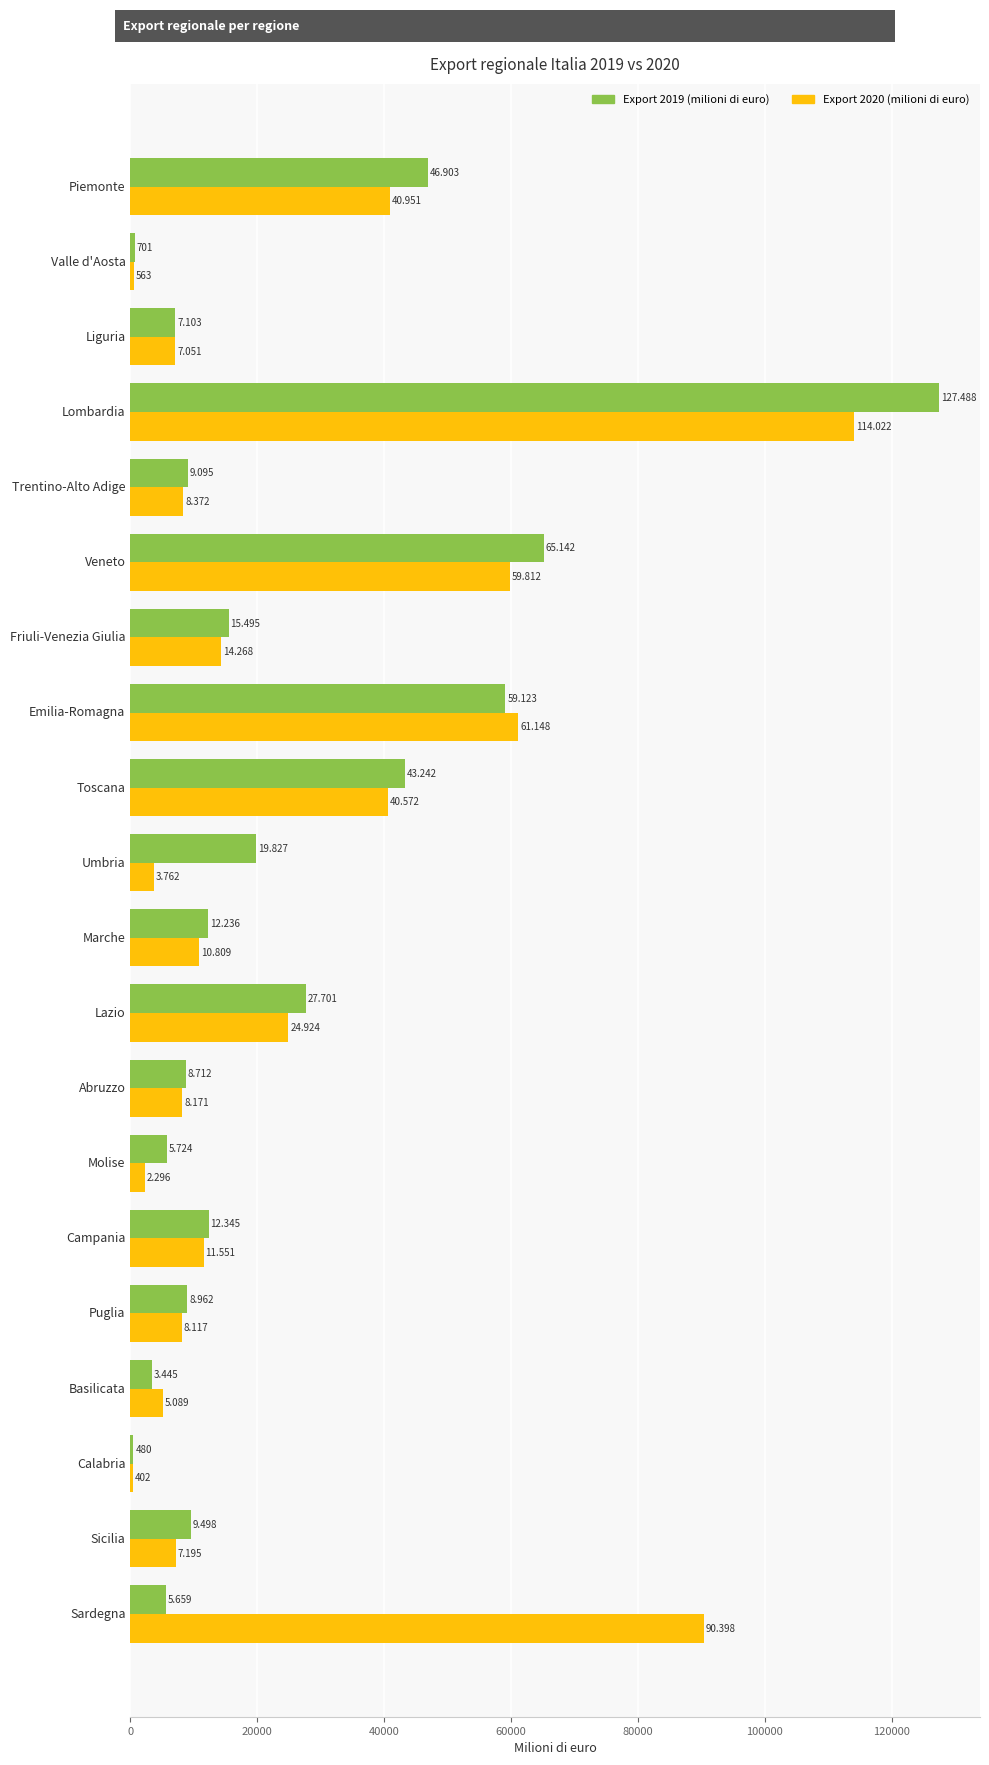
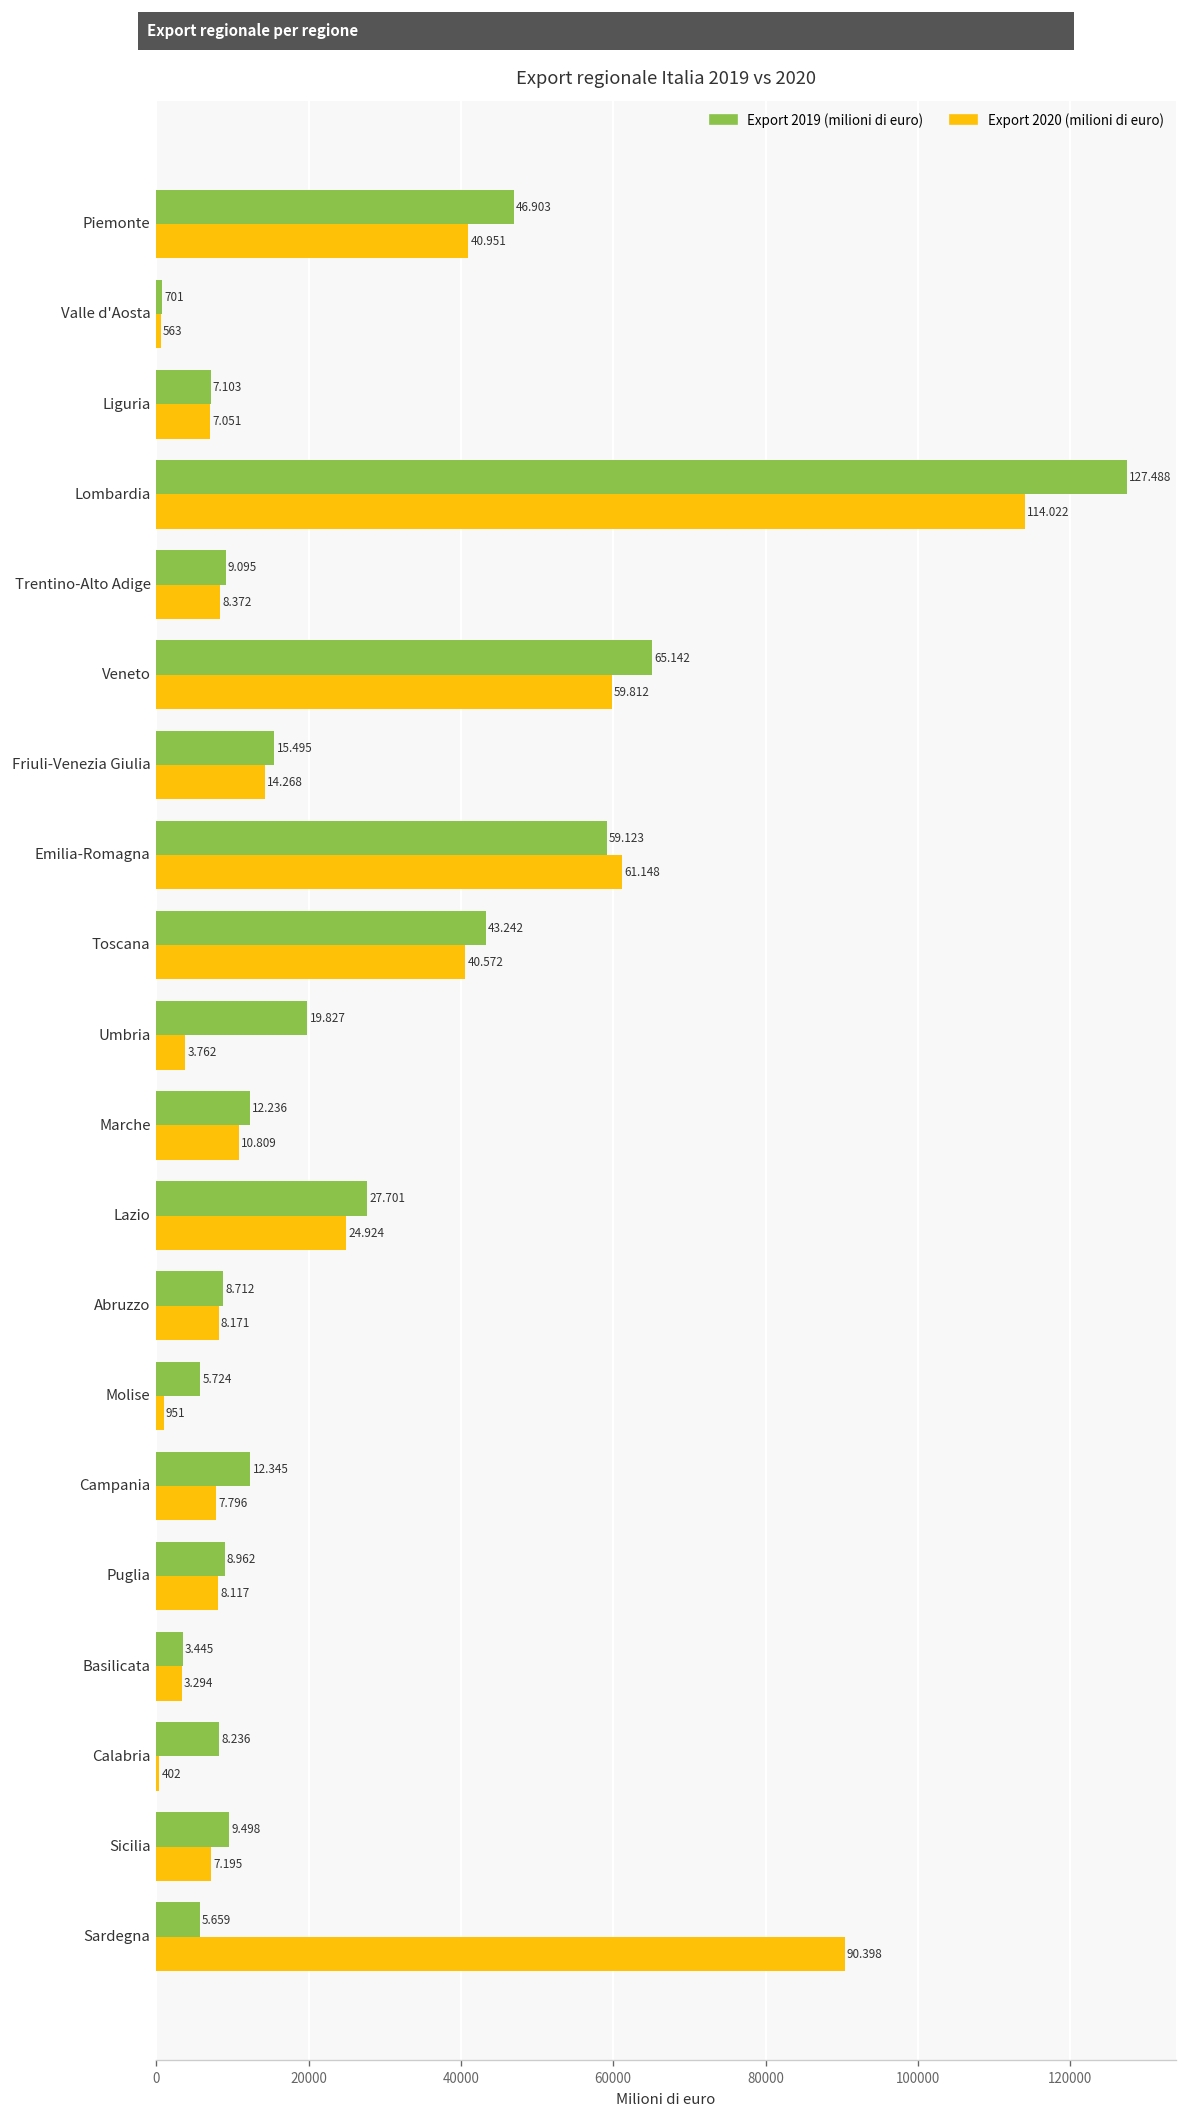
Export 2020 (milioni di euro), Molise: 2.296 -> 951
Export 2020 (milioni di euro), Campania: 11.551 -> 7.796
Export 2020 (milioni di euro), Basilicata: 5.089 -> 3.294
Export 2019 (milioni di euro), Calabria: 480 -> 8.236
